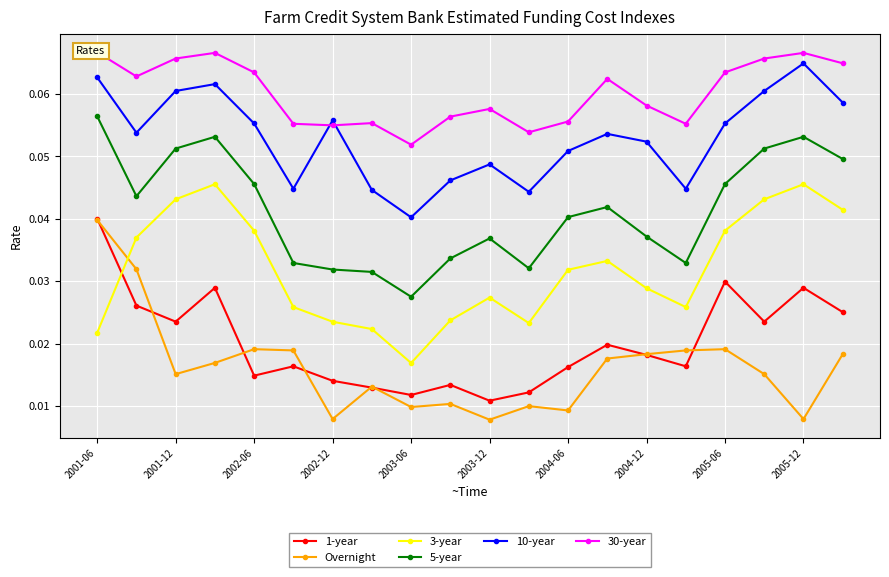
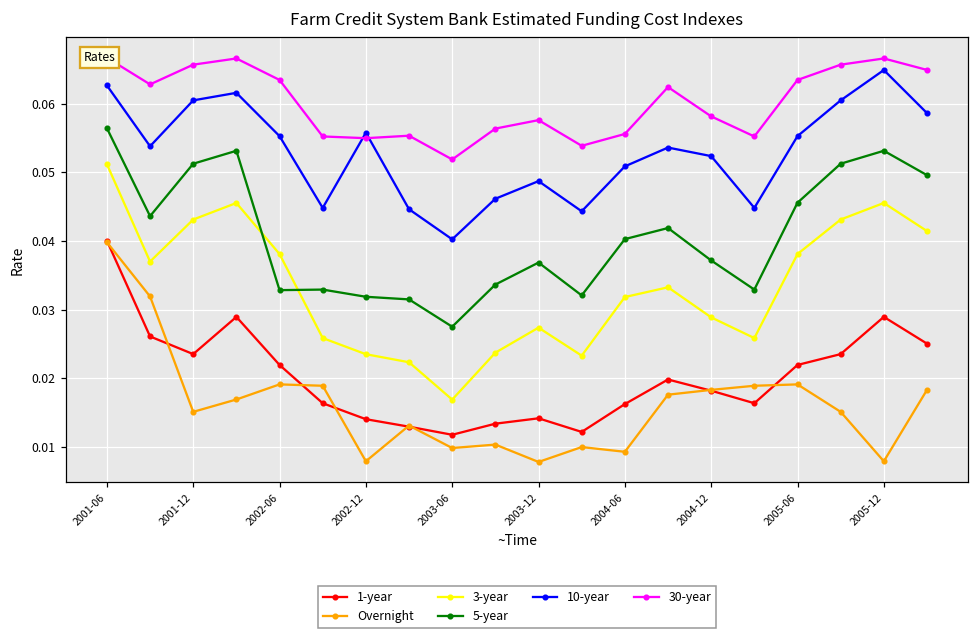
3-year, 2001-06: 0.022 -> 0.051
1-year, 2002-06: 0.015 -> 0.022
5-year, 2002-06: 0.046 -> 0.033
1-year, 2003-12: 0.011 -> 0.014
1-year, 2005-06: 0.030 -> 0.022
